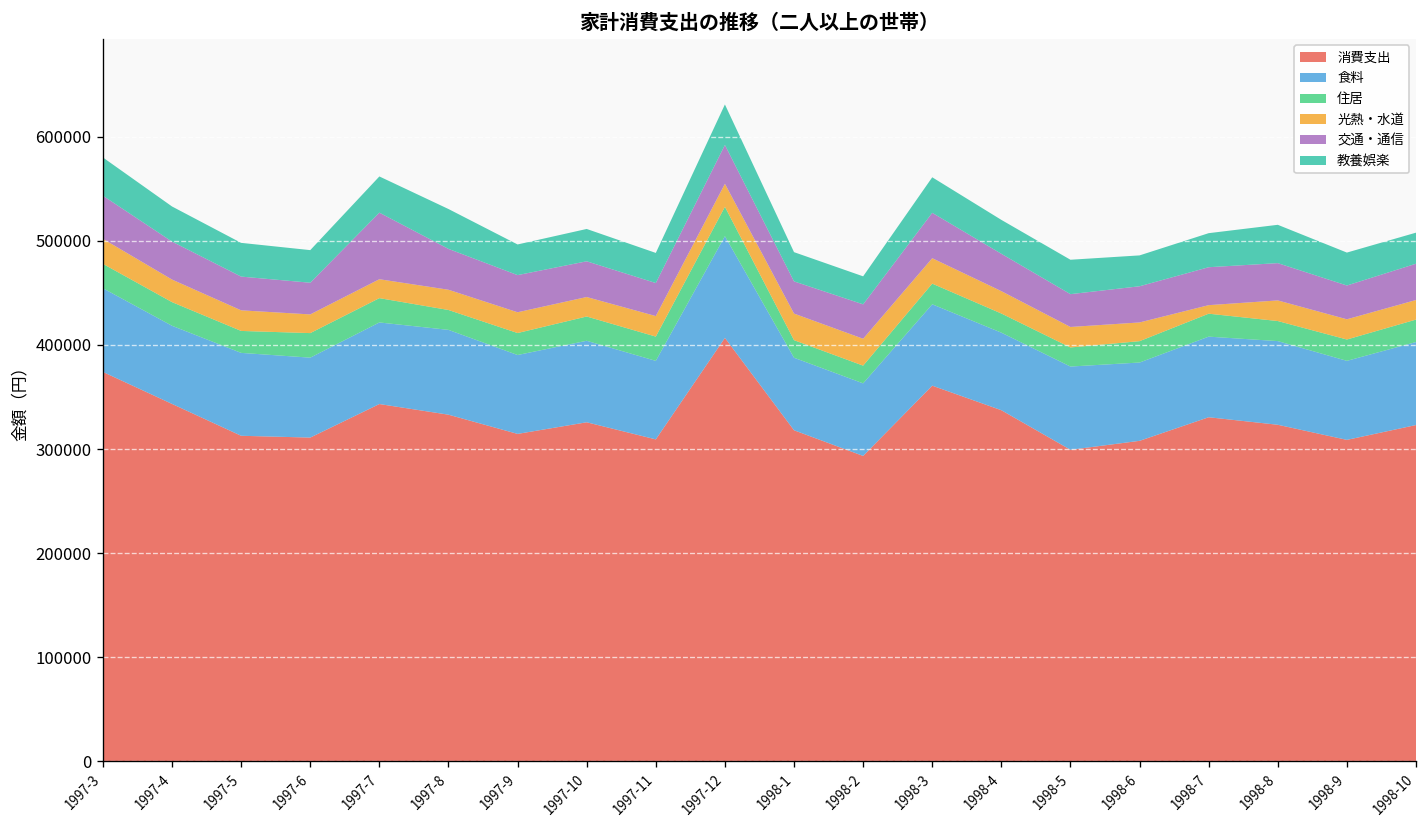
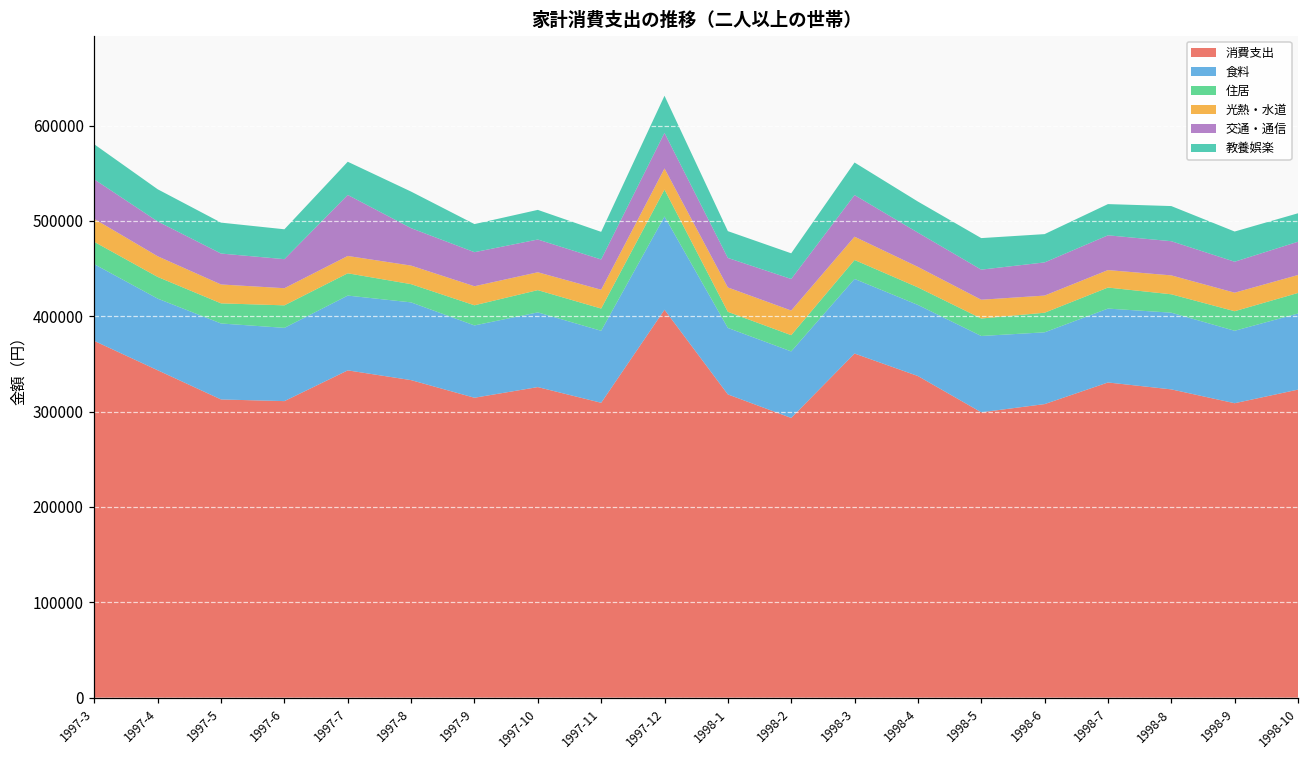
光熱・水道, 1998-7: 10000 -> 20000
